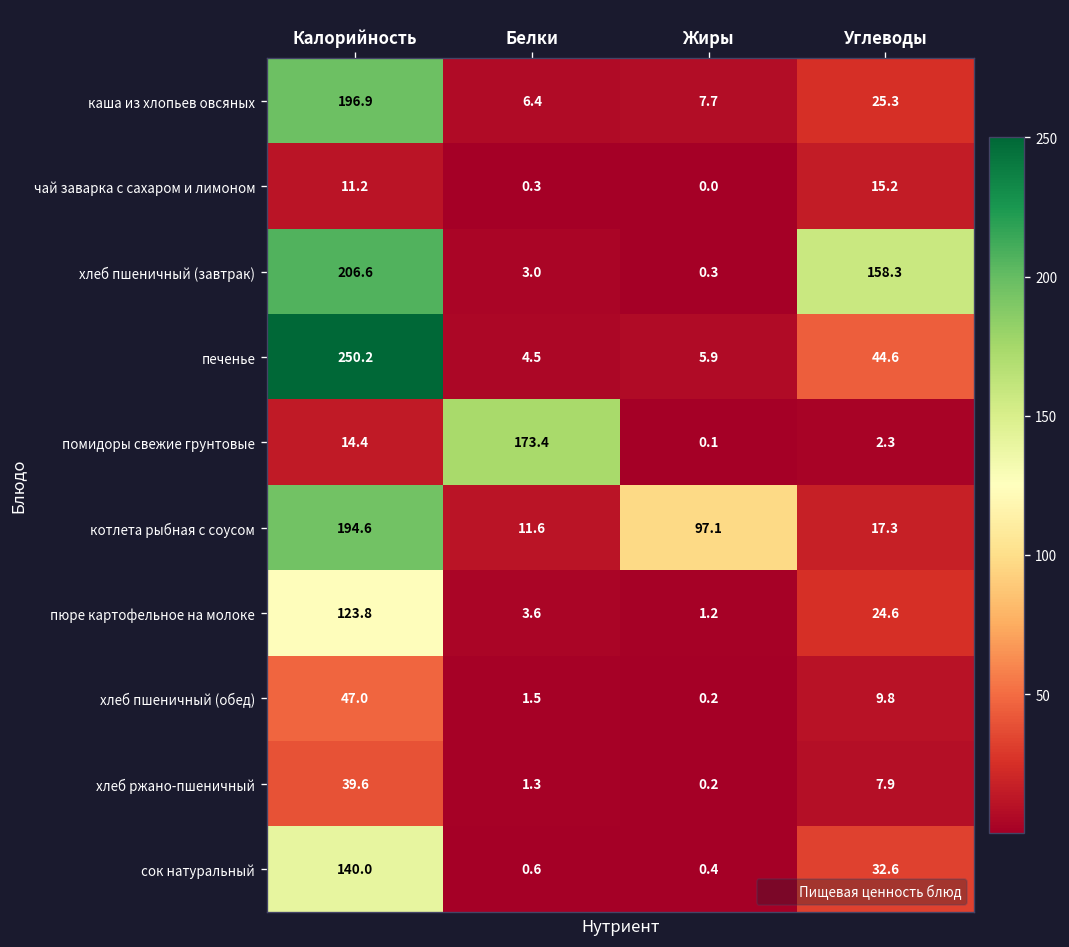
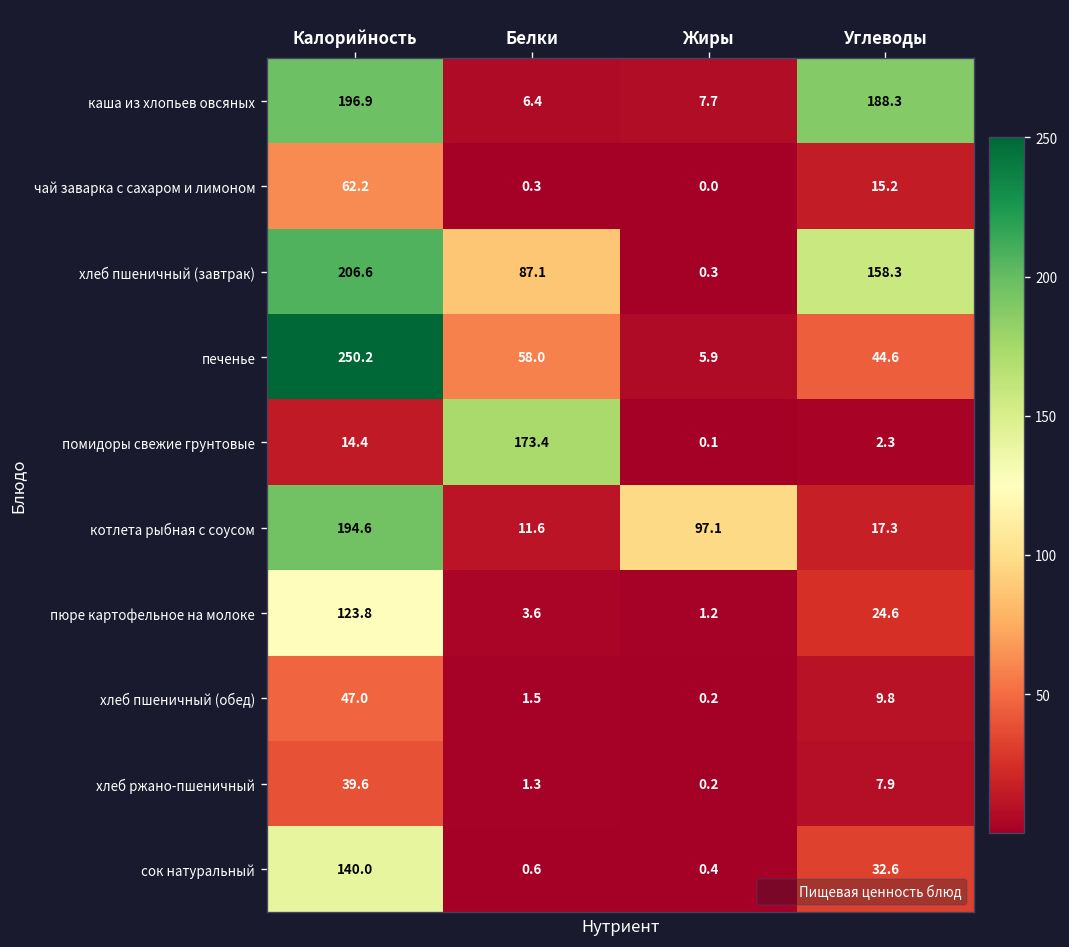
каша из хлопьев овсяных, Углеводы: 25.3 -> 188.3
чай заварка с сахаром и лимоном, Калорийность: 11.2 -> 62.2
хлеб пшеничный (завтрак), Белки: 3.0 -> 87.1
печенье, Белки: 4.5 -> 58.0
